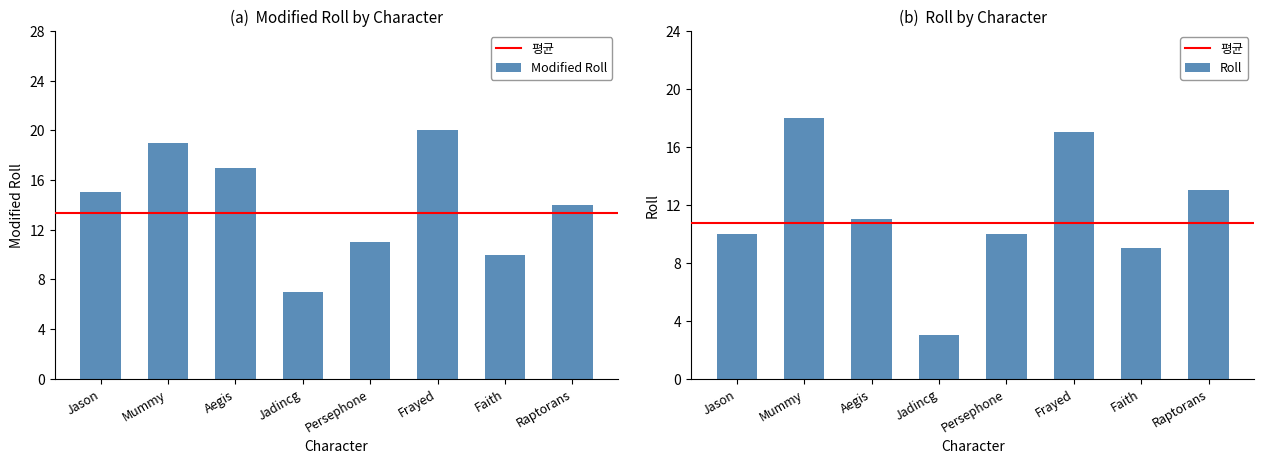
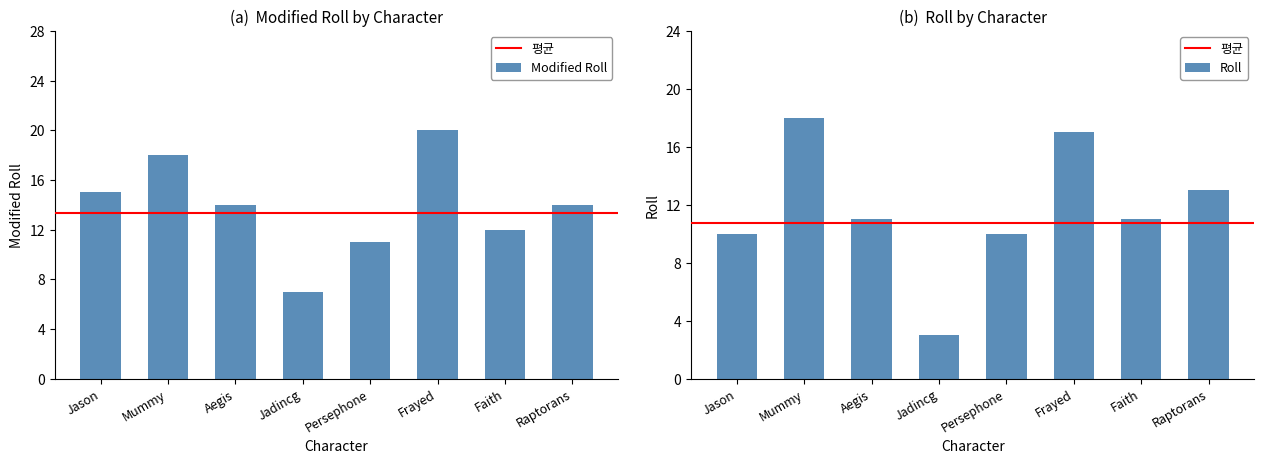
(a) Modified Roll by Character, Mummy: 19 -> 18
(a) Modified Roll by Character, Aegis: 17 -> 14
(a) Modified Roll by Character, Faith: 10 -> 12
(b) Roll by Character, Faith: 9 -> 11
